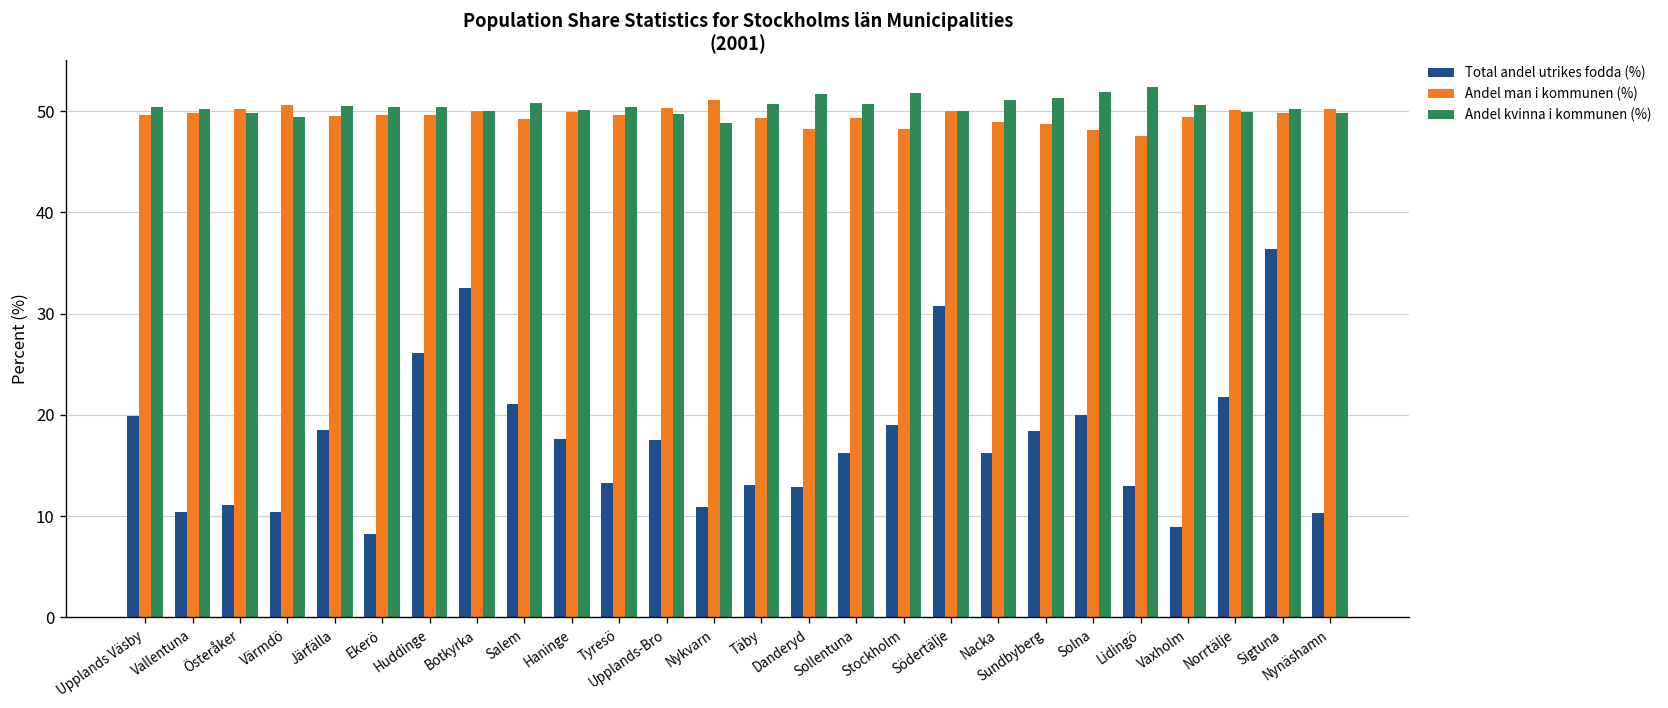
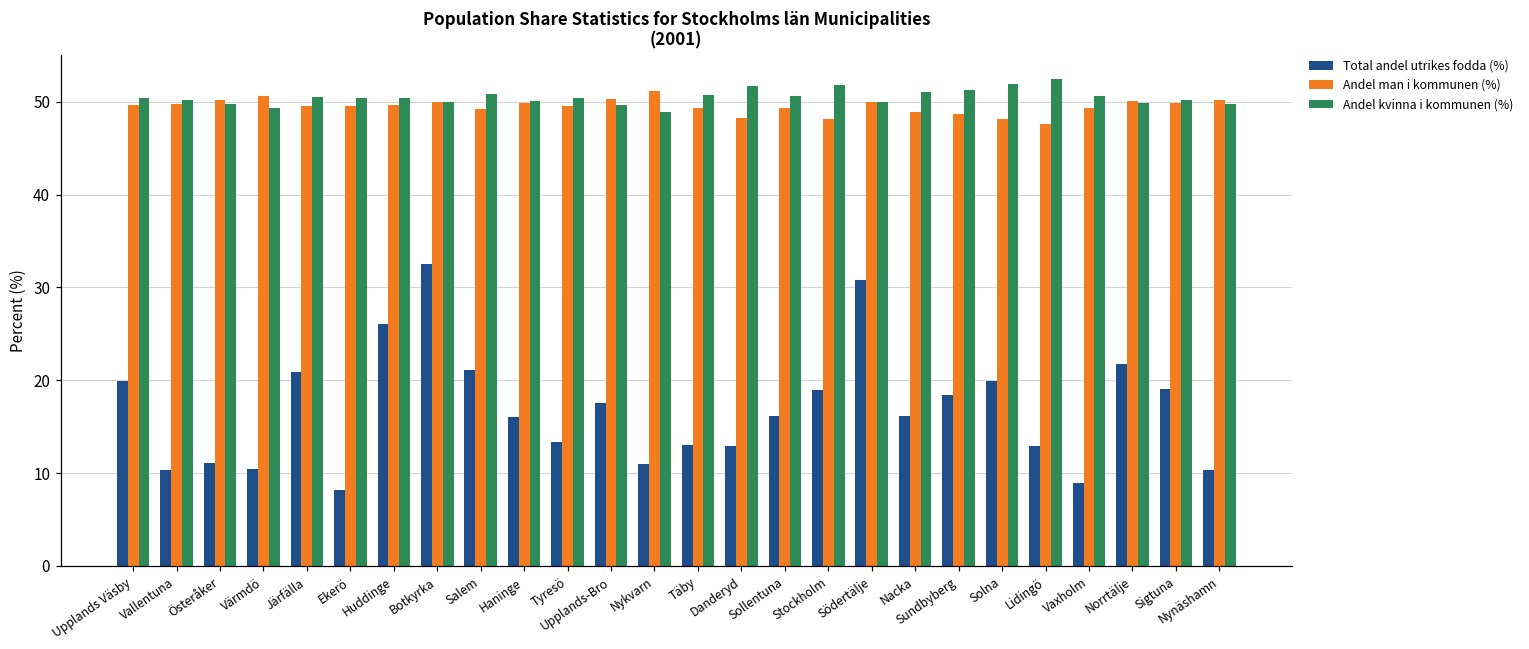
Total andel utrikes fodda (%), Järfälla: 19 -> 21
Total andel utrikes fodda (%), Haninge: 18 -> 16
Total andel utrikes fodda (%), Sigtuna: 36 -> 19
